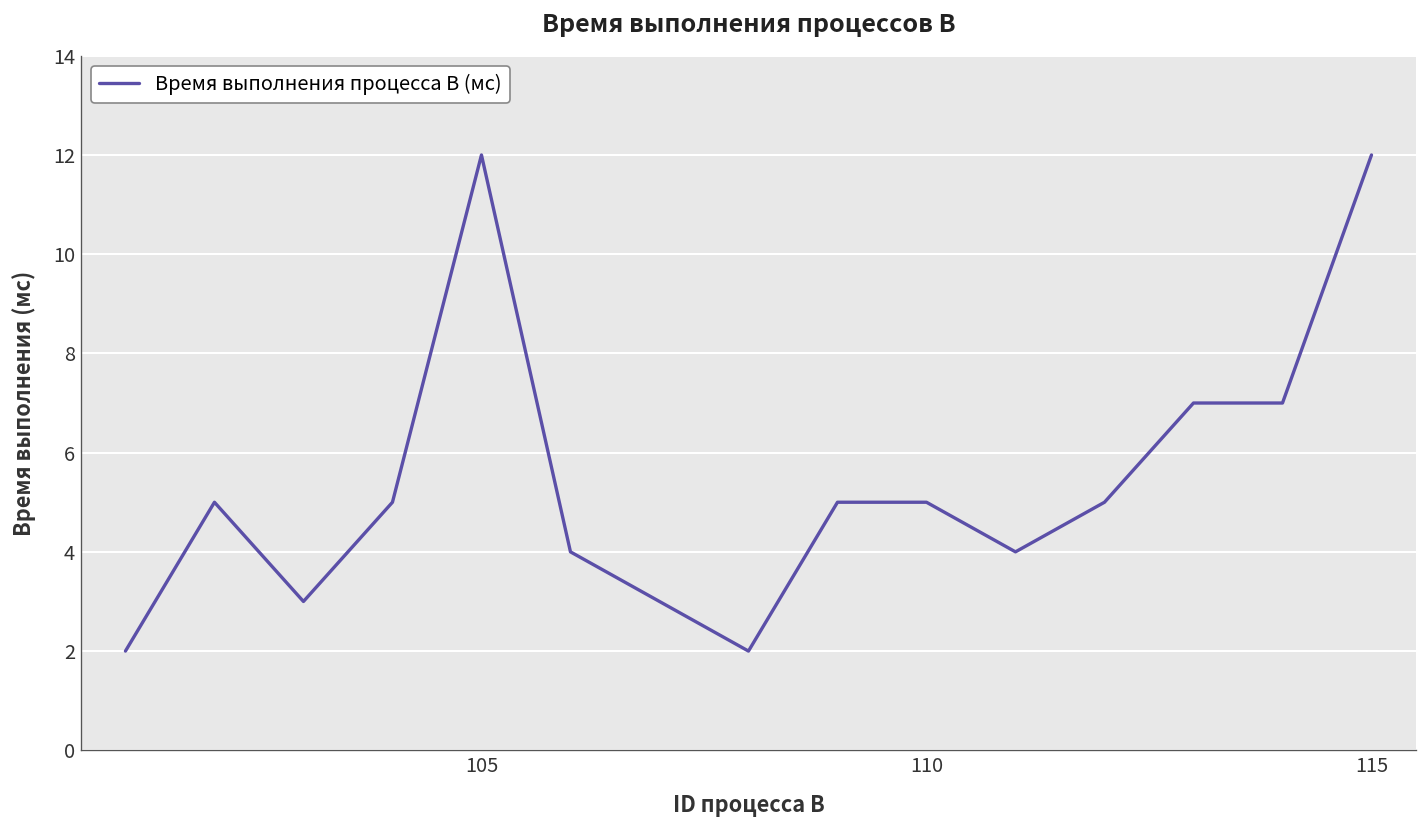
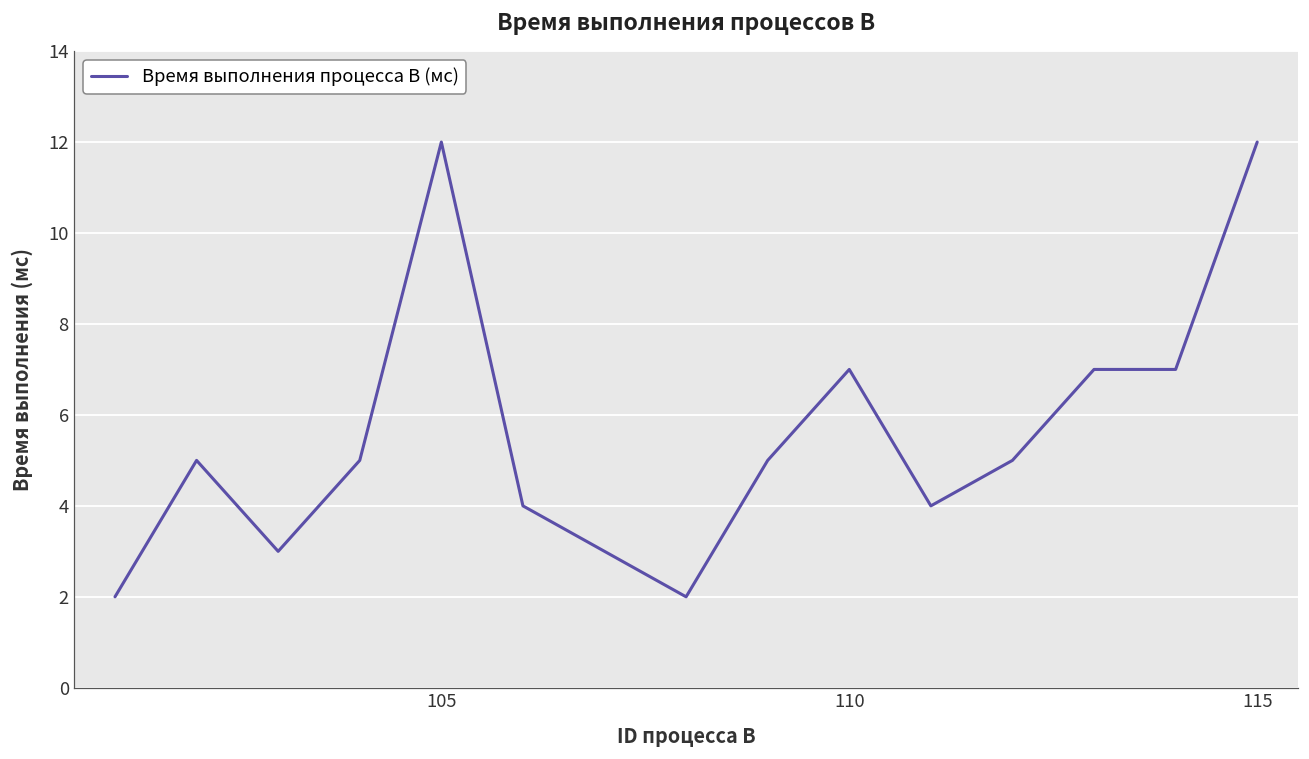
110: 5 -> 7
